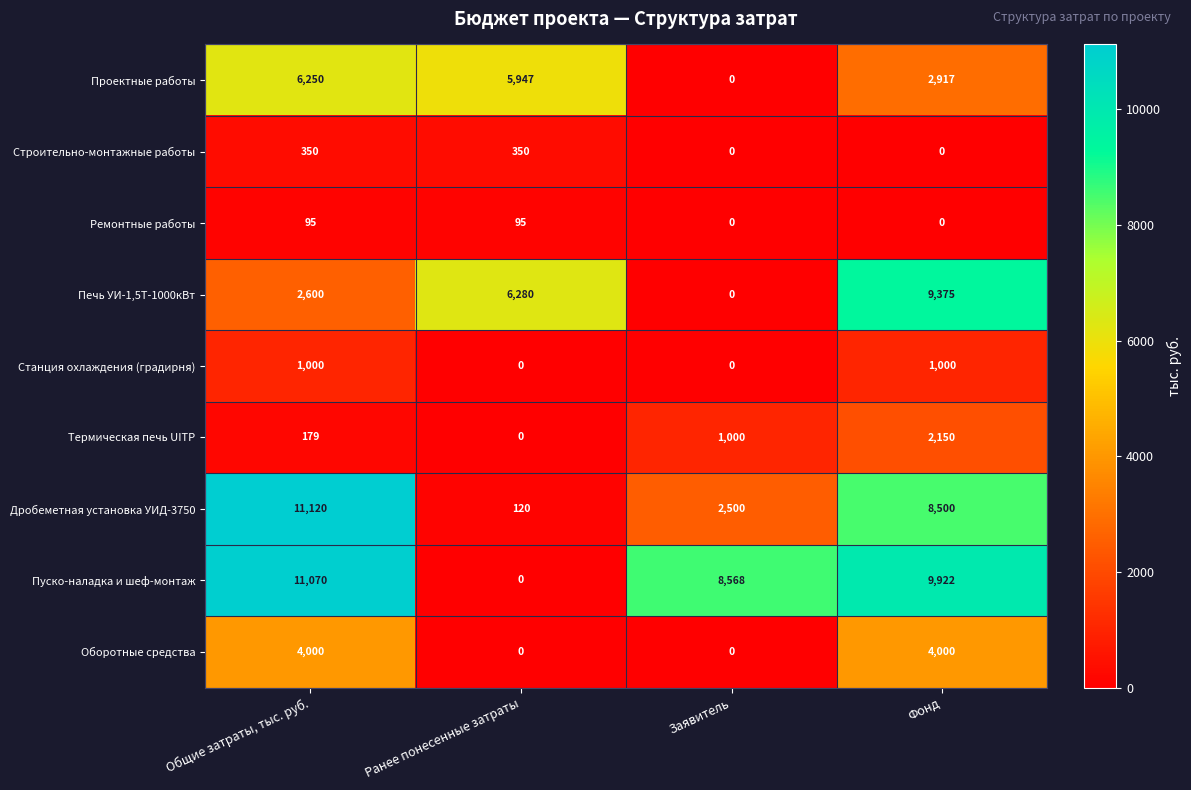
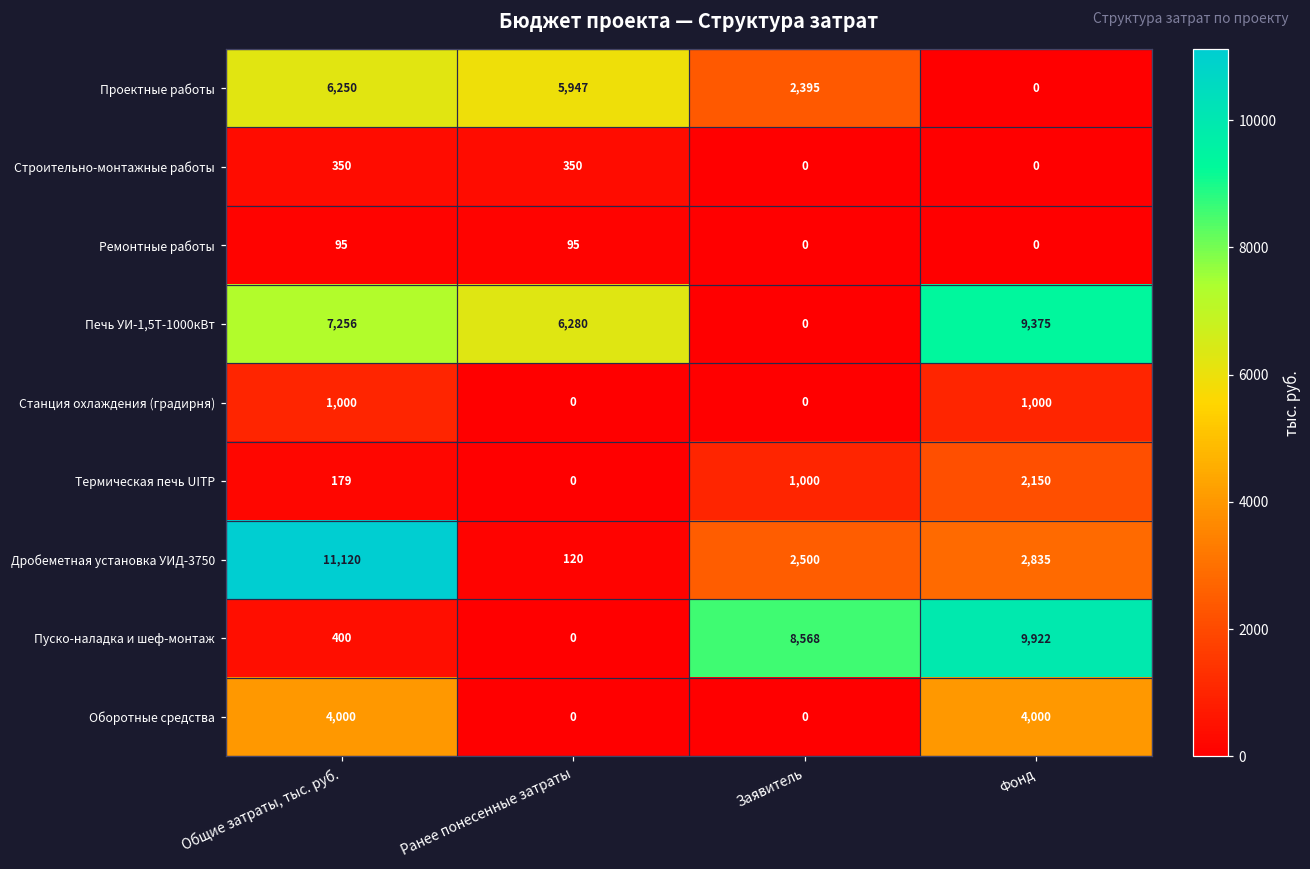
Проектные работы, Заявитель: 0 -> 2,395
Проектные работы, Фонд: 2,917 -> 0
Печь УИ-1,5Т-1000кВт, Общие затраты, тыс. руб.: 2,600 -> 7,256
Дробеметная установка УИД-3750, Фонд: 8,500 -> 2,835
Пуско-наладка и шеф-монтаж, Общие затраты, тыс. руб.: 11,070 -> 400
